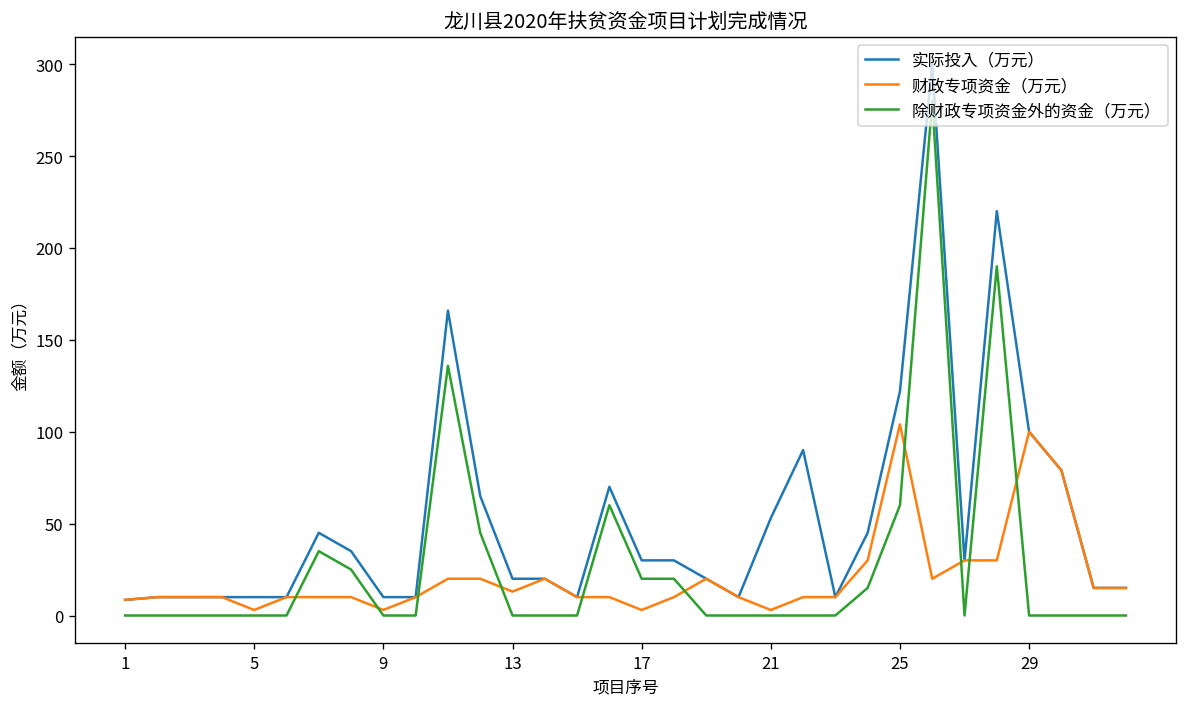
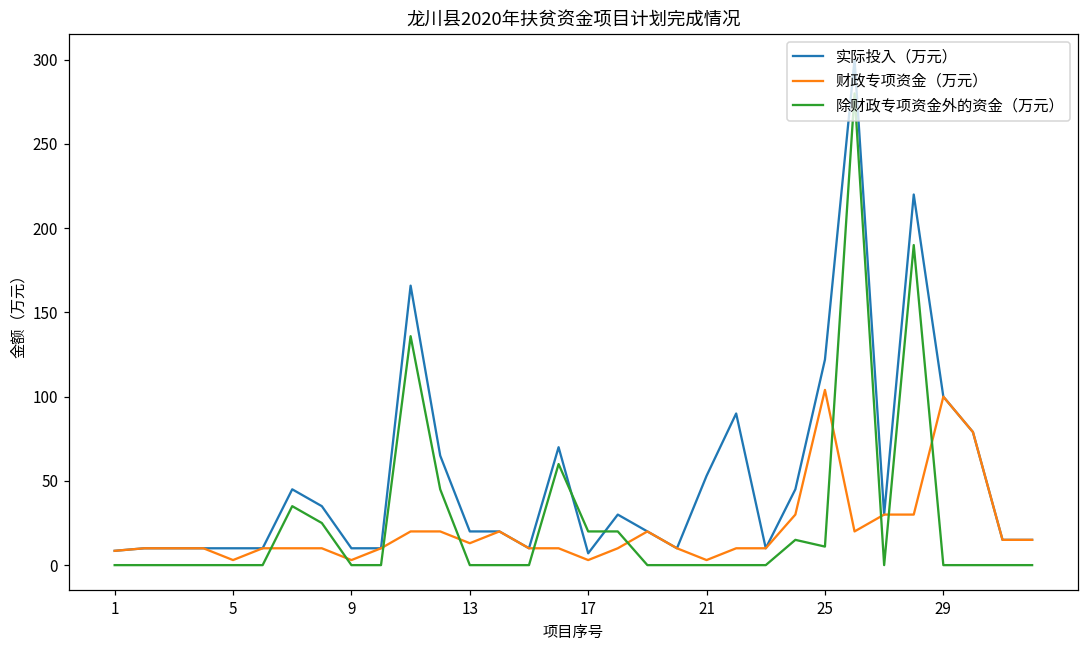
实际投入（万元）, 17: 30 -> 7
除财政专项资金外的资金（万元）, 25: 60 -> 11
